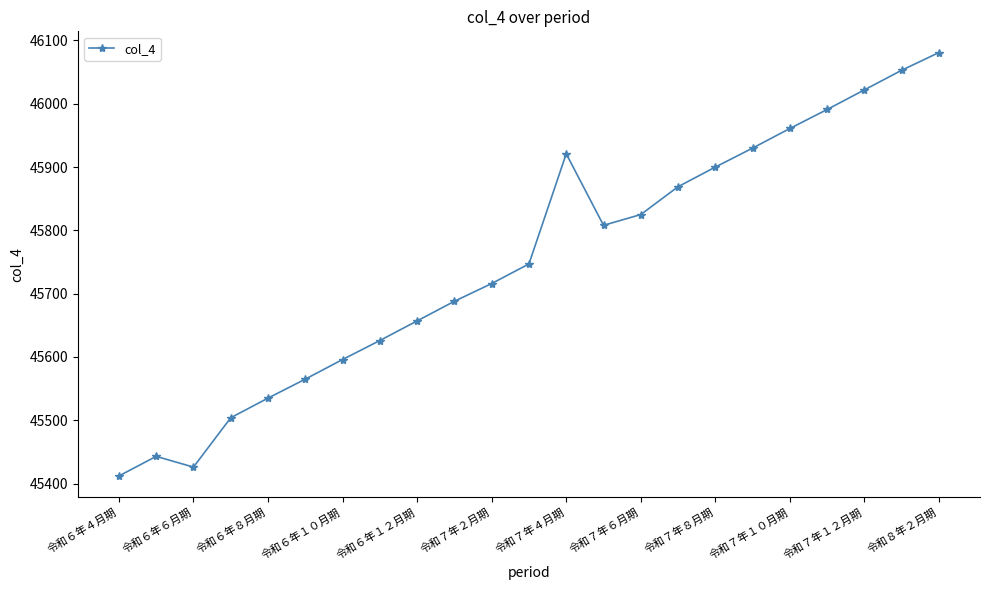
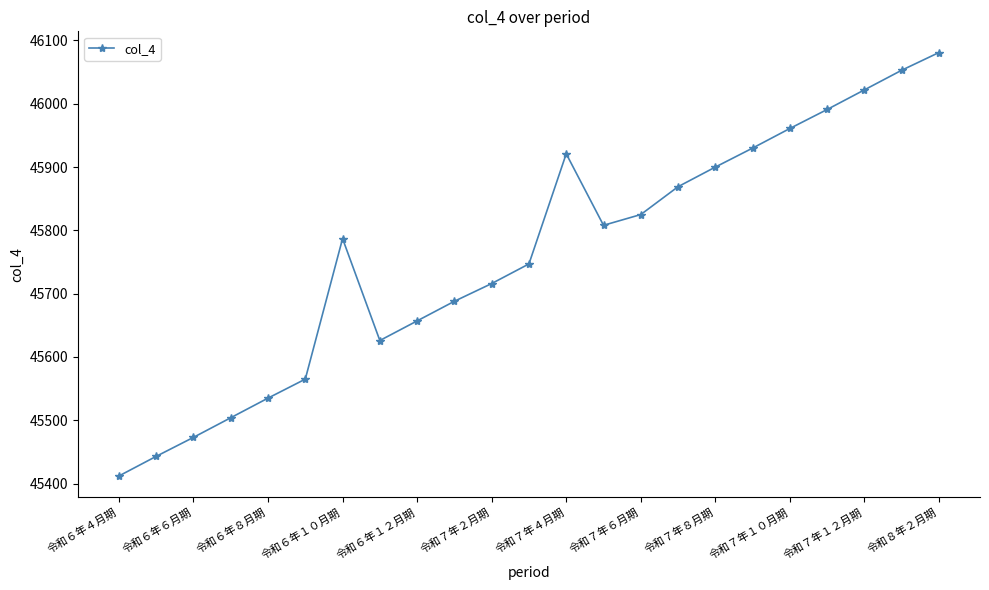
令和６年６月期: 45430 -> 45470
令和６年１０月期: 45600 -> 45790
